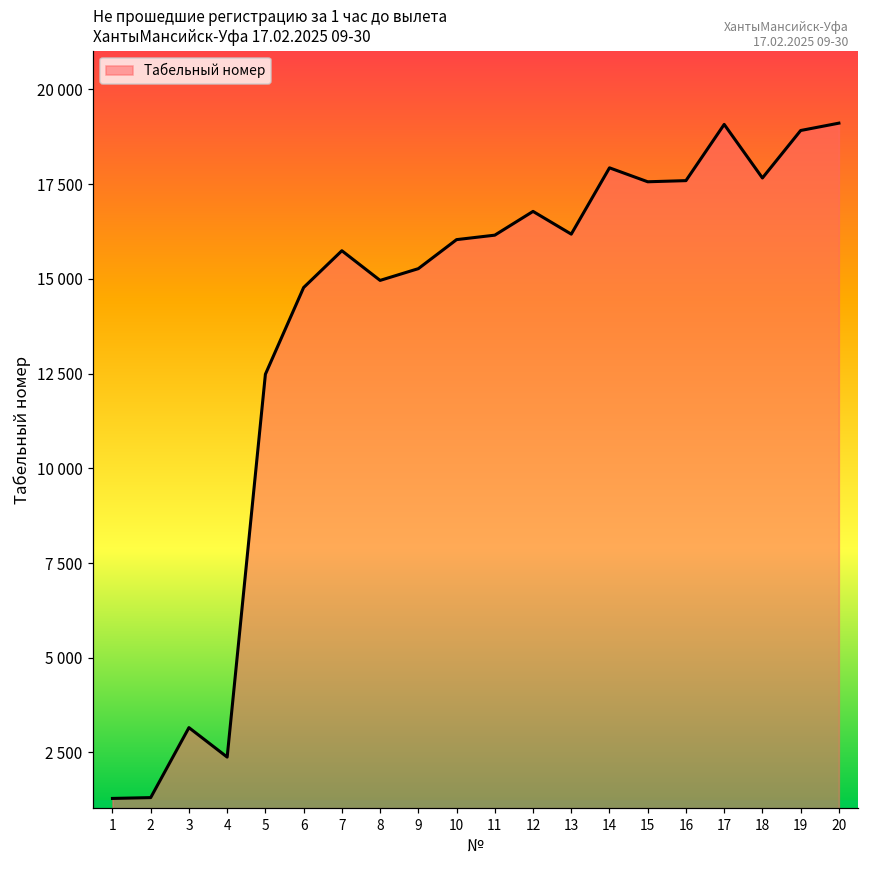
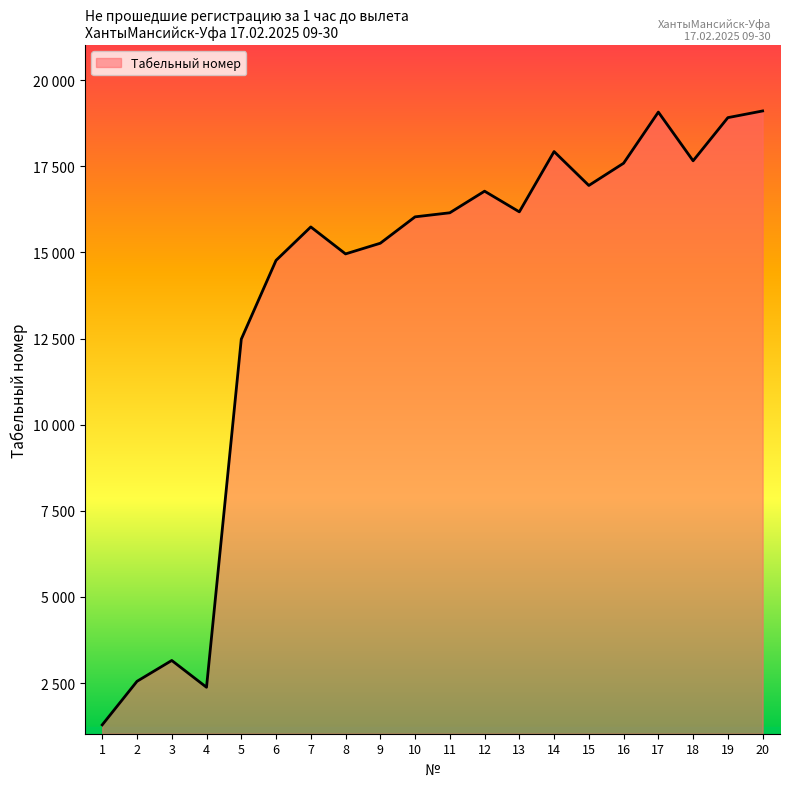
2: 1300 -> 2600
15: 17600 -> 16900
